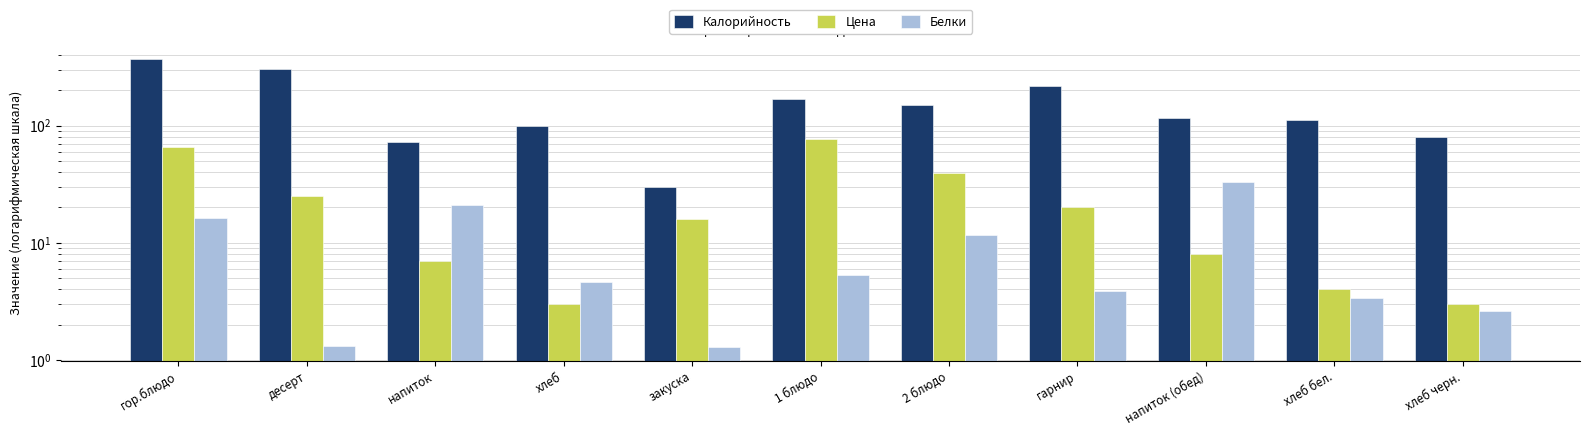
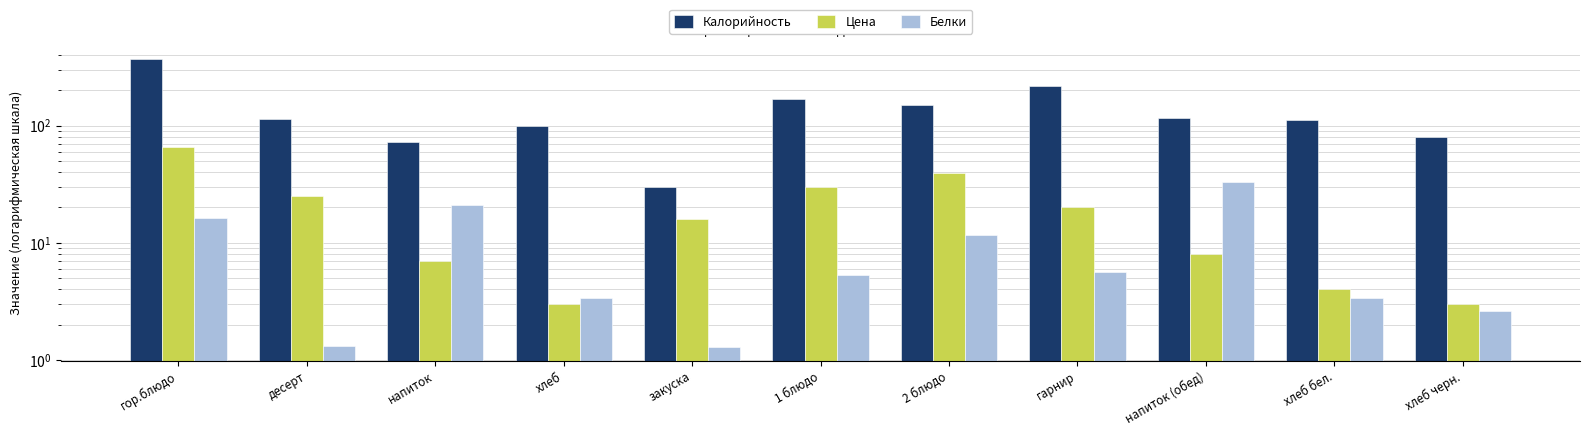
Калорийность, десерт: 310 -> 110
Белки, хлеб: 4.7 -> 3.4
Цена, 1 блюдо: 80 -> 30
Белки, гарнир: 3.8 -> 6
